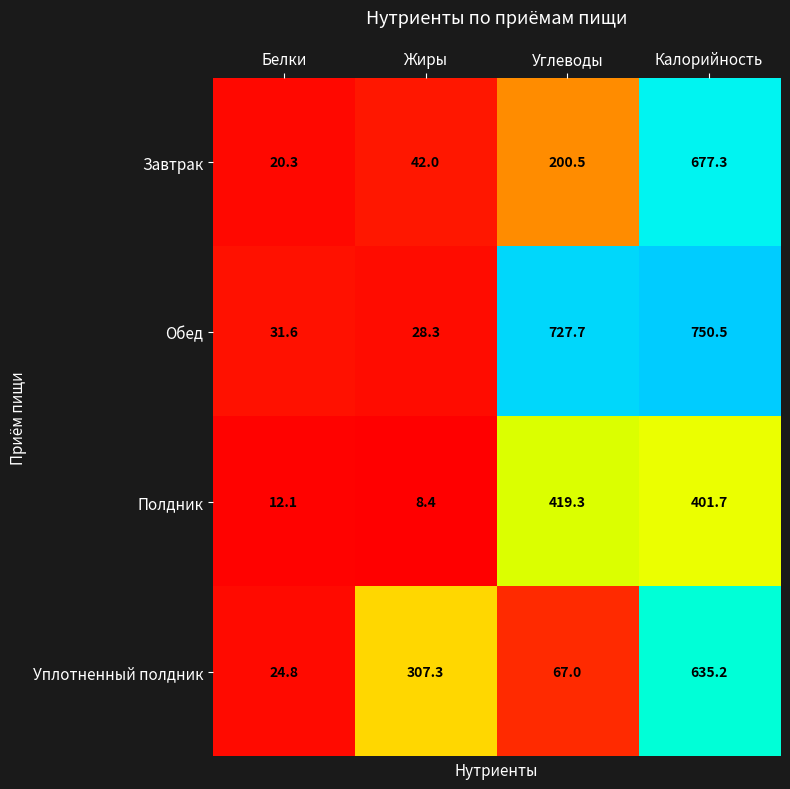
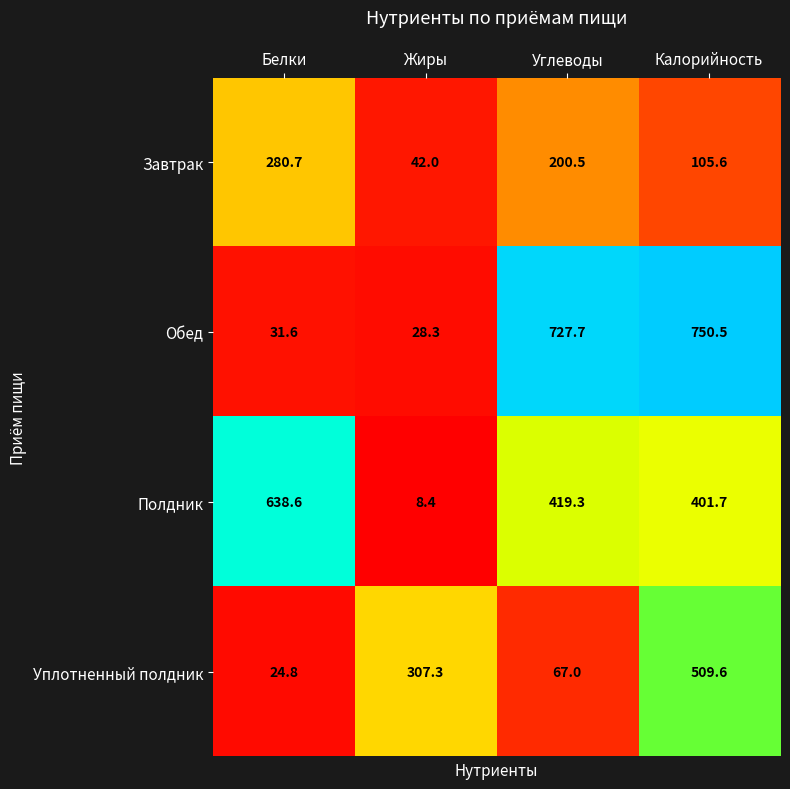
Завтрак, Белки: 20.3 -> 280.7
Завтрак, Калорийность: 677.3 -> 105.6
Полдник, Белки: 12.1 -> 638.6
Уплотненный полдник, Калорийность: 635.2 -> 509.6
